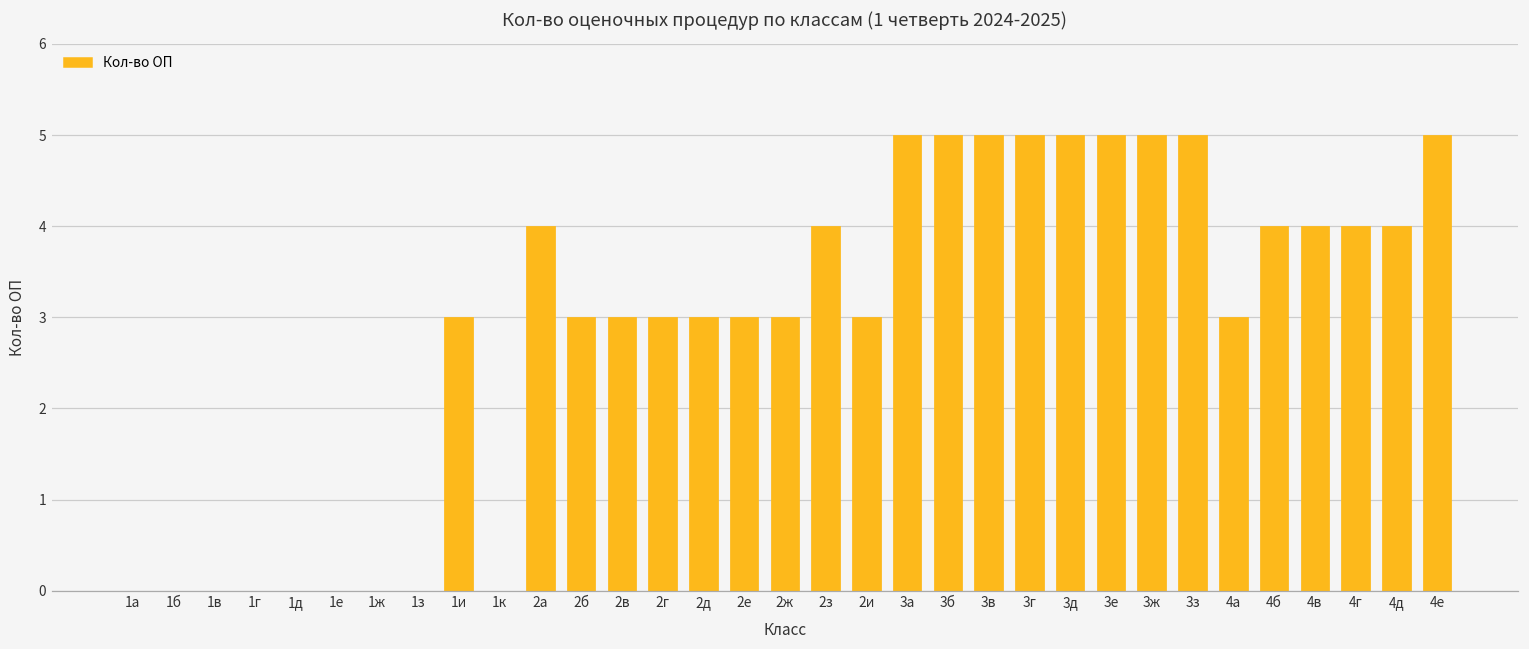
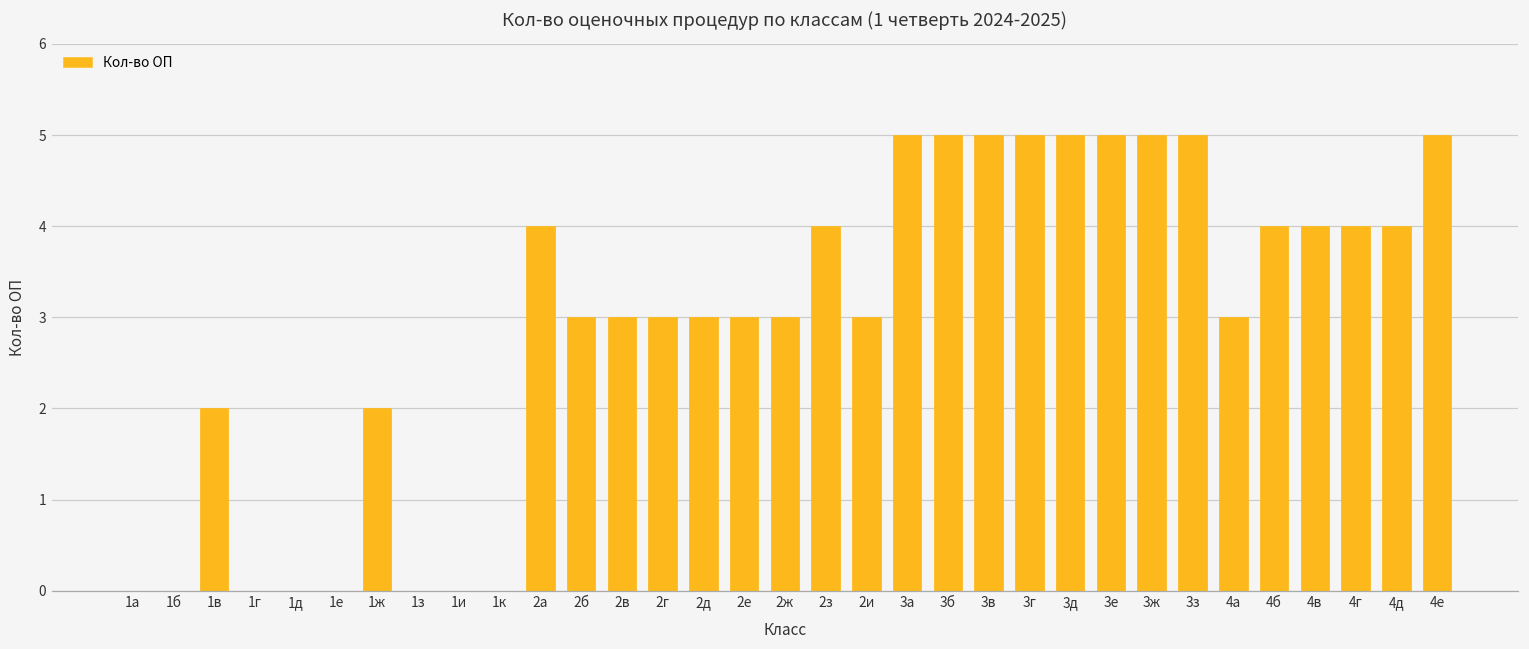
1в: 0 -> 2
1ж: 0 -> 2
1и: 3 -> 0
